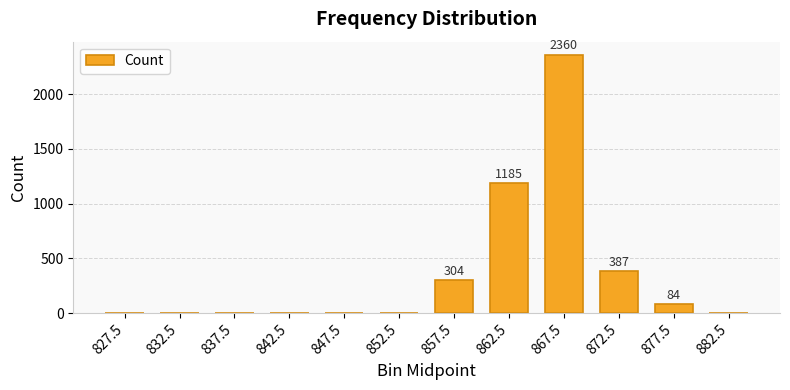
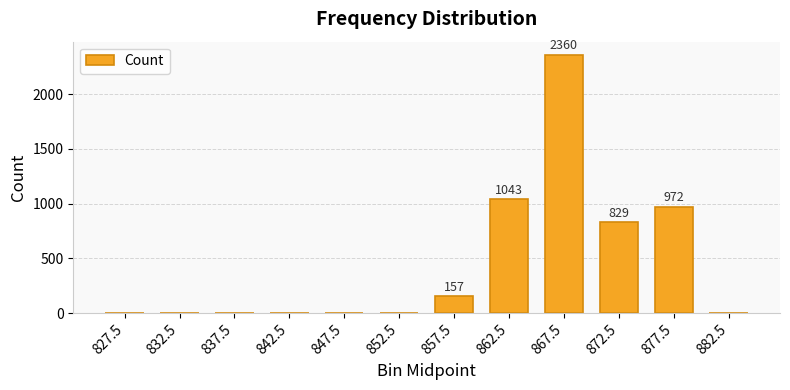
857.5: 304 -> 157
862.5: 1185 -> 1043
872.5: 387 -> 829
877.5: 84 -> 972
